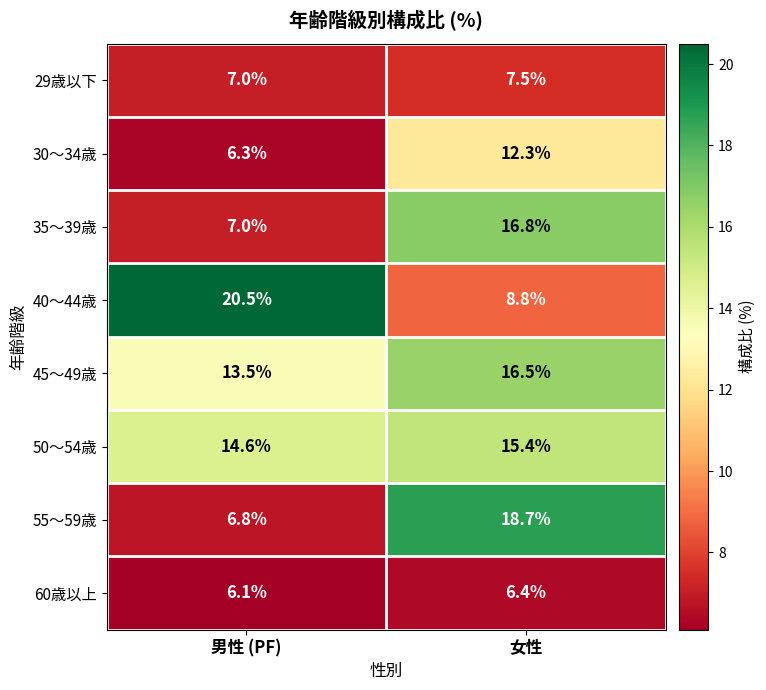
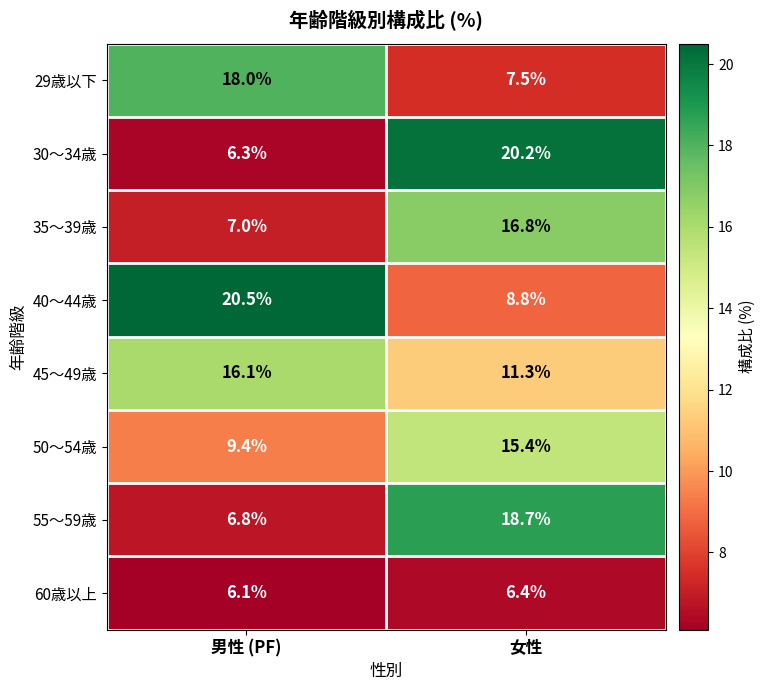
29歳以下, 男性 (PF): 7.0% -> 18.0%
30〜34歳, 女性: 12.3% -> 20.2%
45〜49歳, 男性 (PF): 13.5% -> 16.1%
45〜49歳, 女性: 16.5% -> 11.3%
50〜54歳, 男性 (PF): 14.6% -> 9.4%
